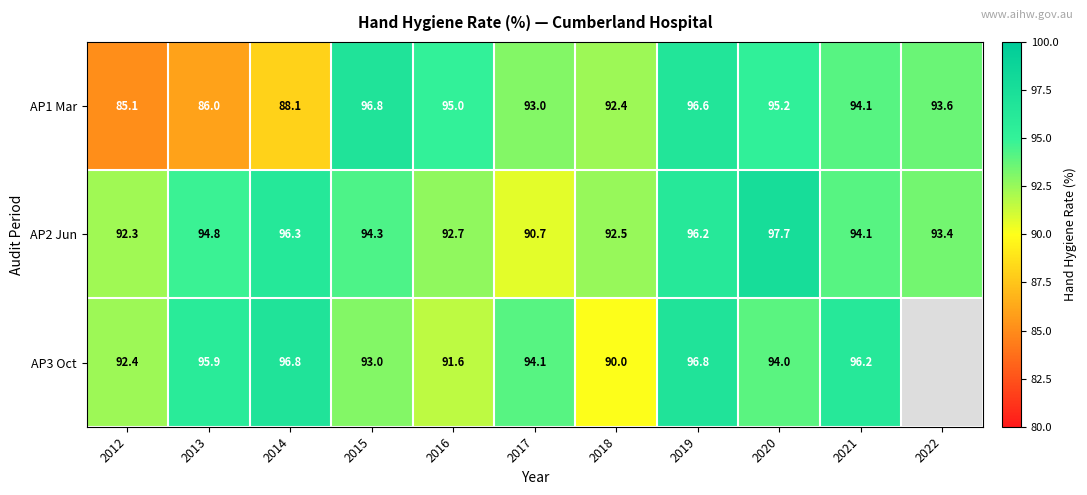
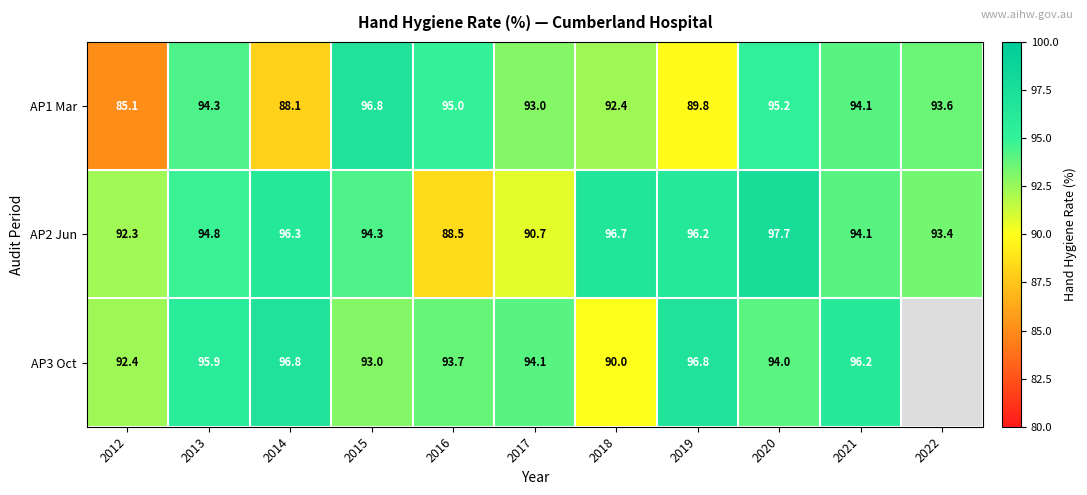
AP1 Mar, 2013: 86.0 -> 94.3
AP1 Mar, 2019: 96.6 -> 89.8
AP2 Jun, 2016: 92.7 -> 88.5
AP2 Jun, 2018: 92.5 -> 96.7
AP3 Oct, 2016: 91.6 -> 93.7
